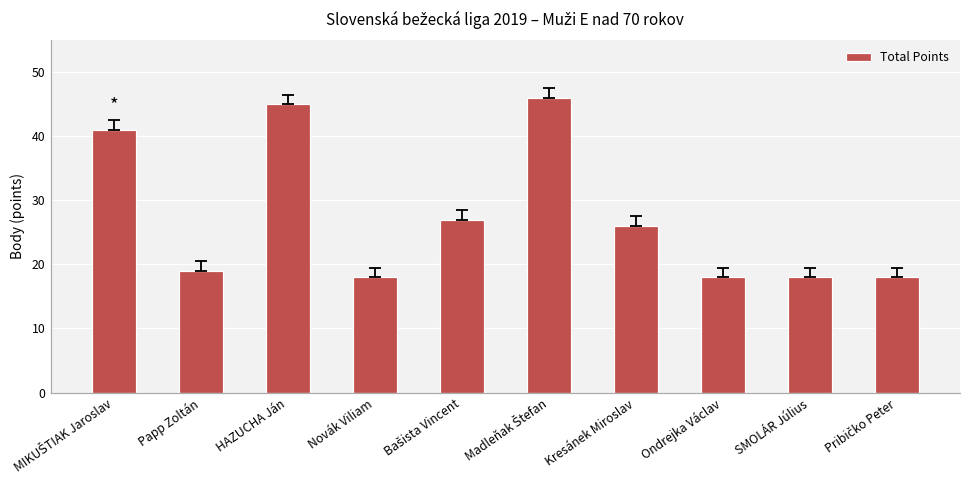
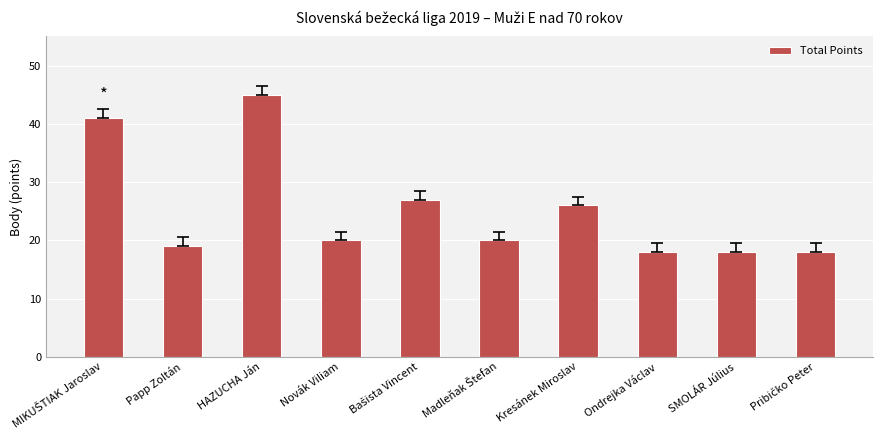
Total Points, Novák Viliam: 18 -> 20
Total Points, Madleňak Štefan: 46 -> 20
